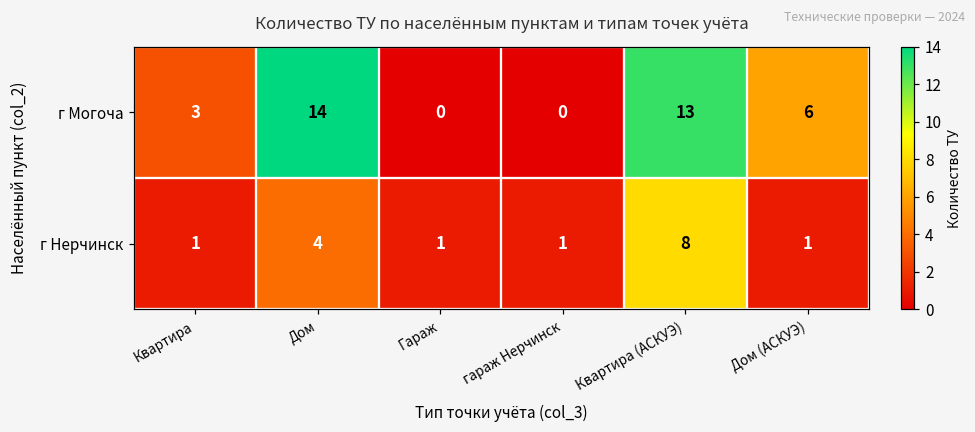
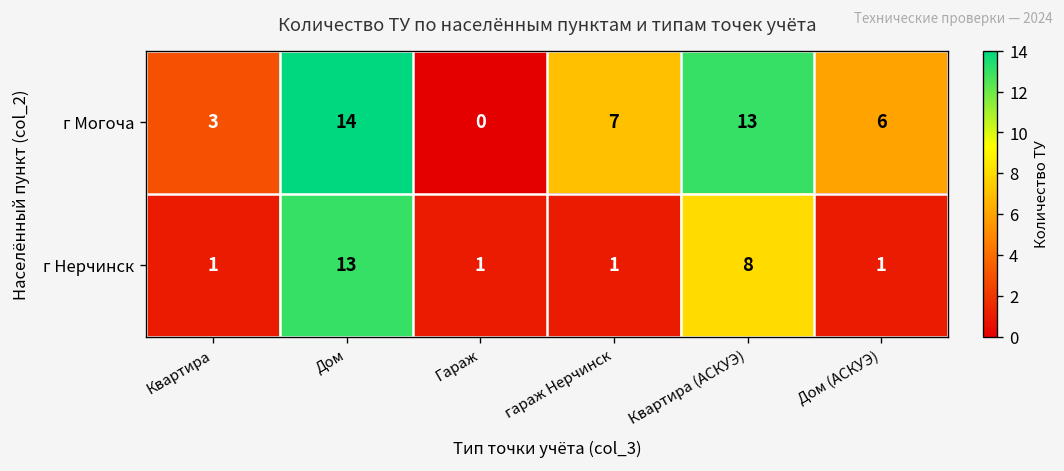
г Могоча, гараж Нерчинск: 0 -> 7
г Нерчинск, Дом: 4 -> 13
